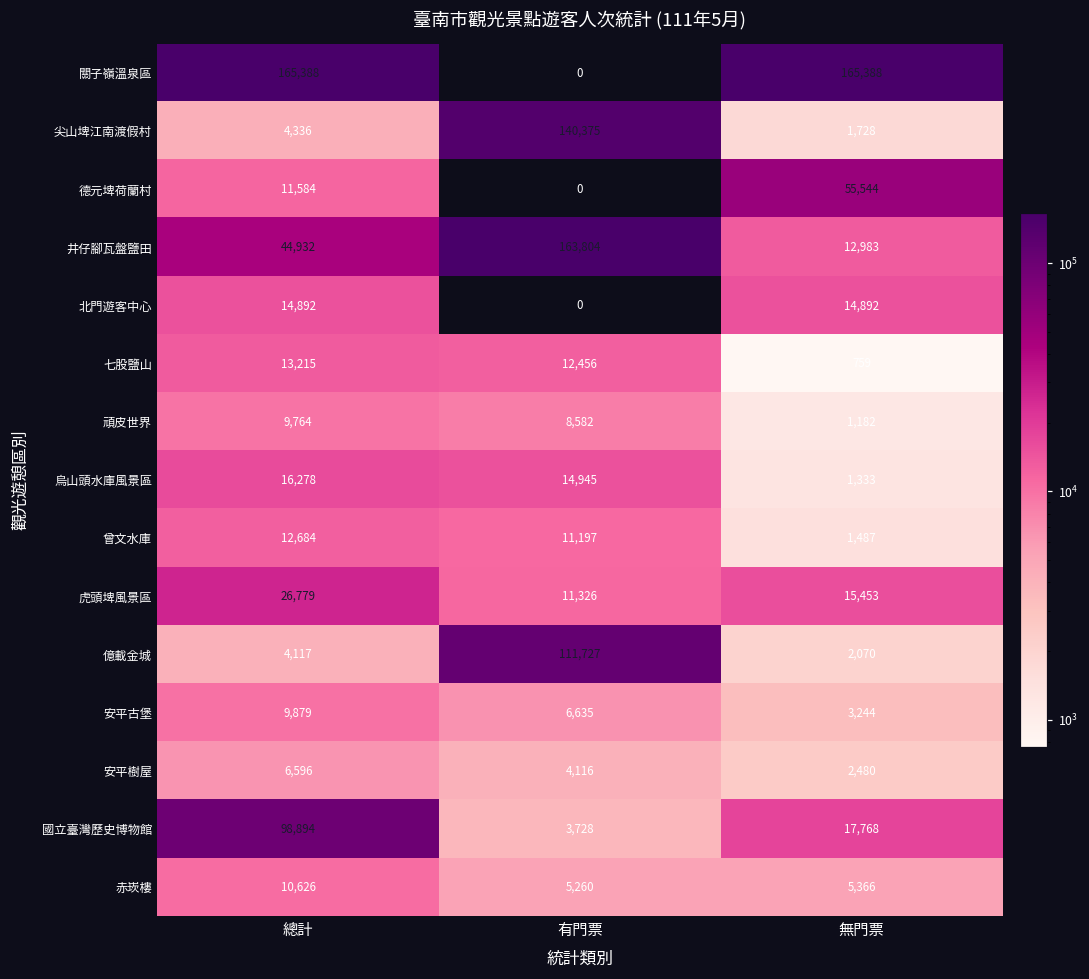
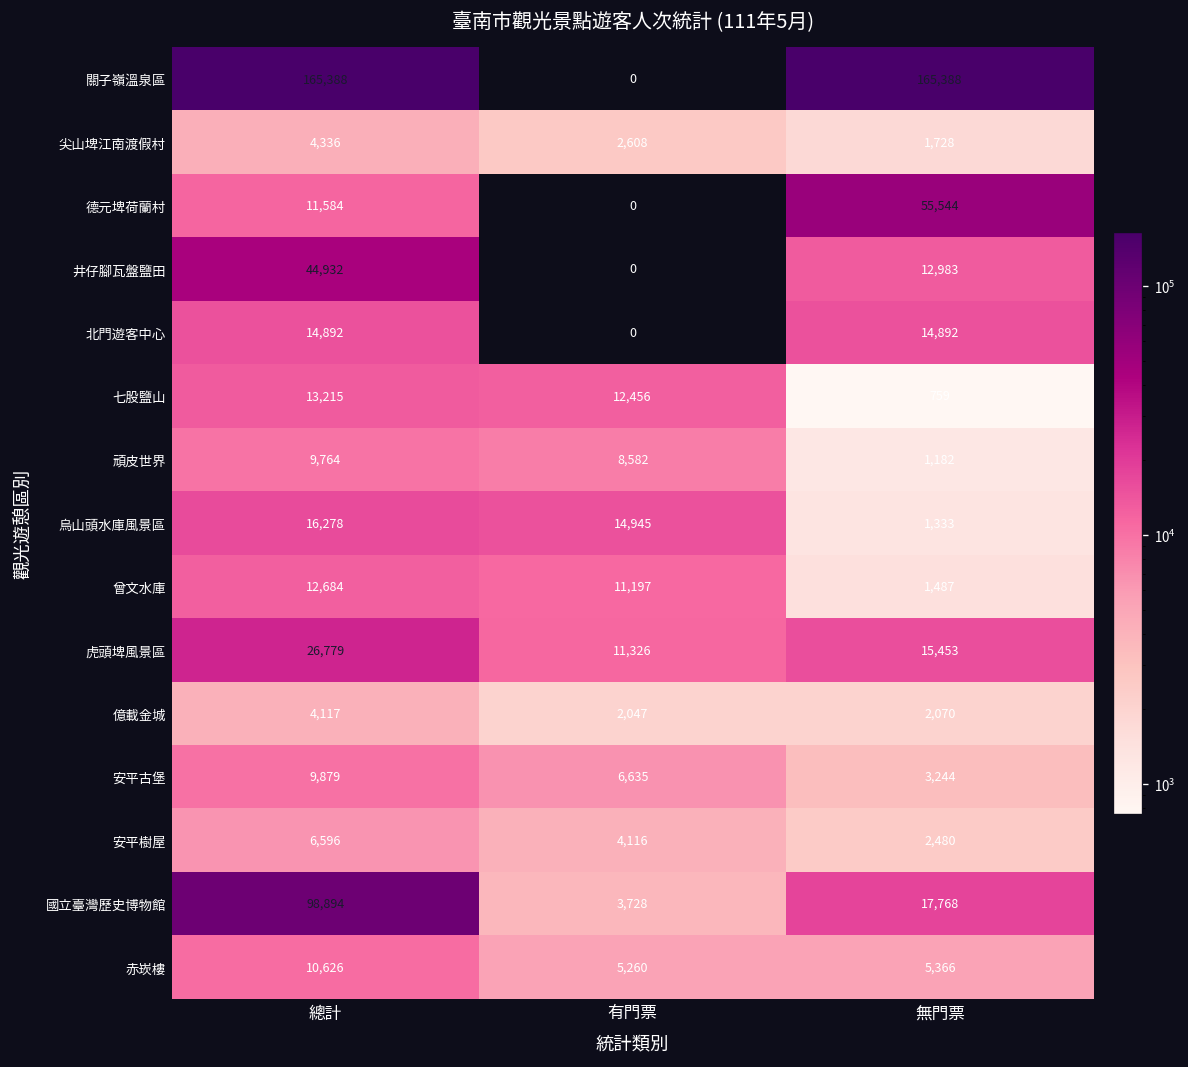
尖山埤江南渡假村, 有門票: 140,375 -> 2,608
井仔腳瓦盤鹽田, 有門票: 163,804 -> 0
億載金城, 有門票: 111,727 -> 2,047
